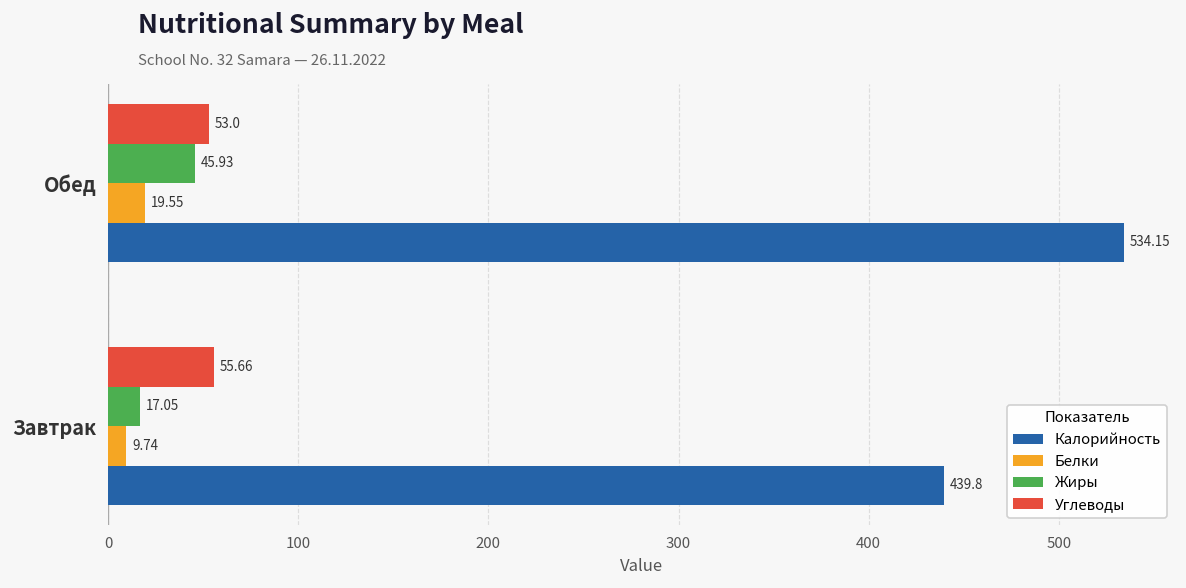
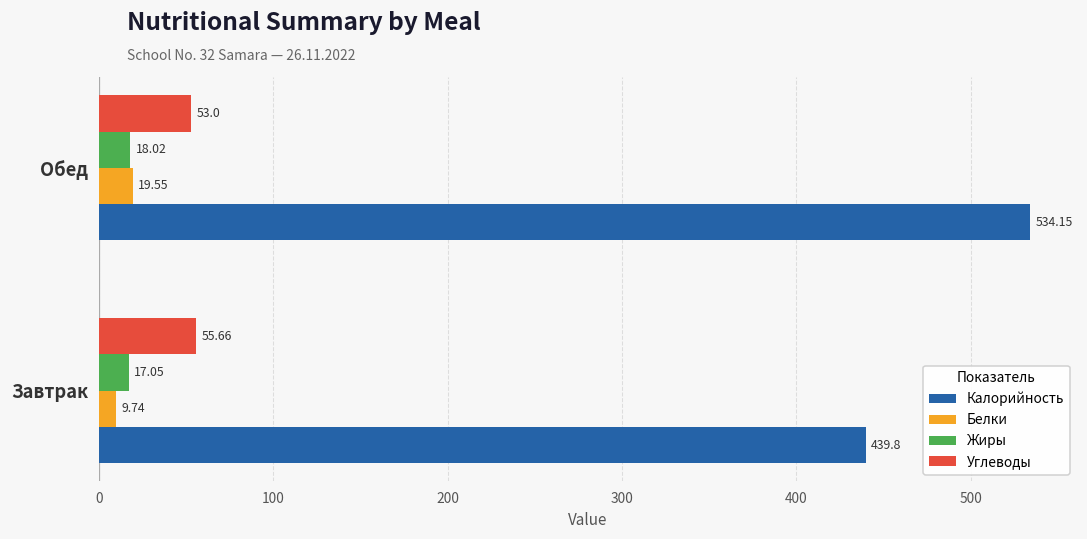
Жиры, Обед: 45.93 -> 18.02
